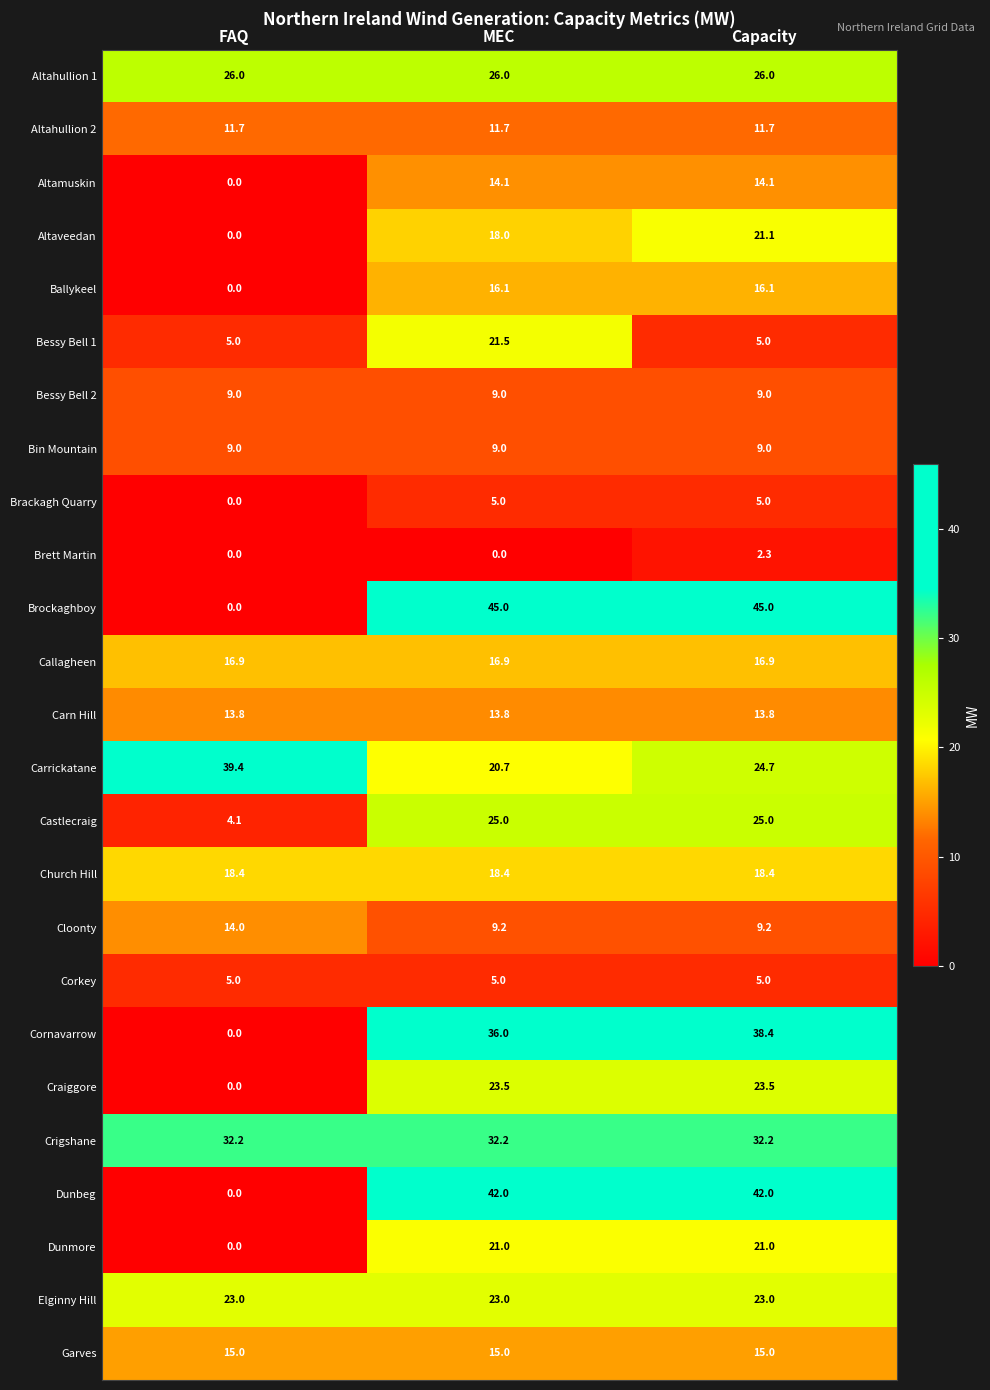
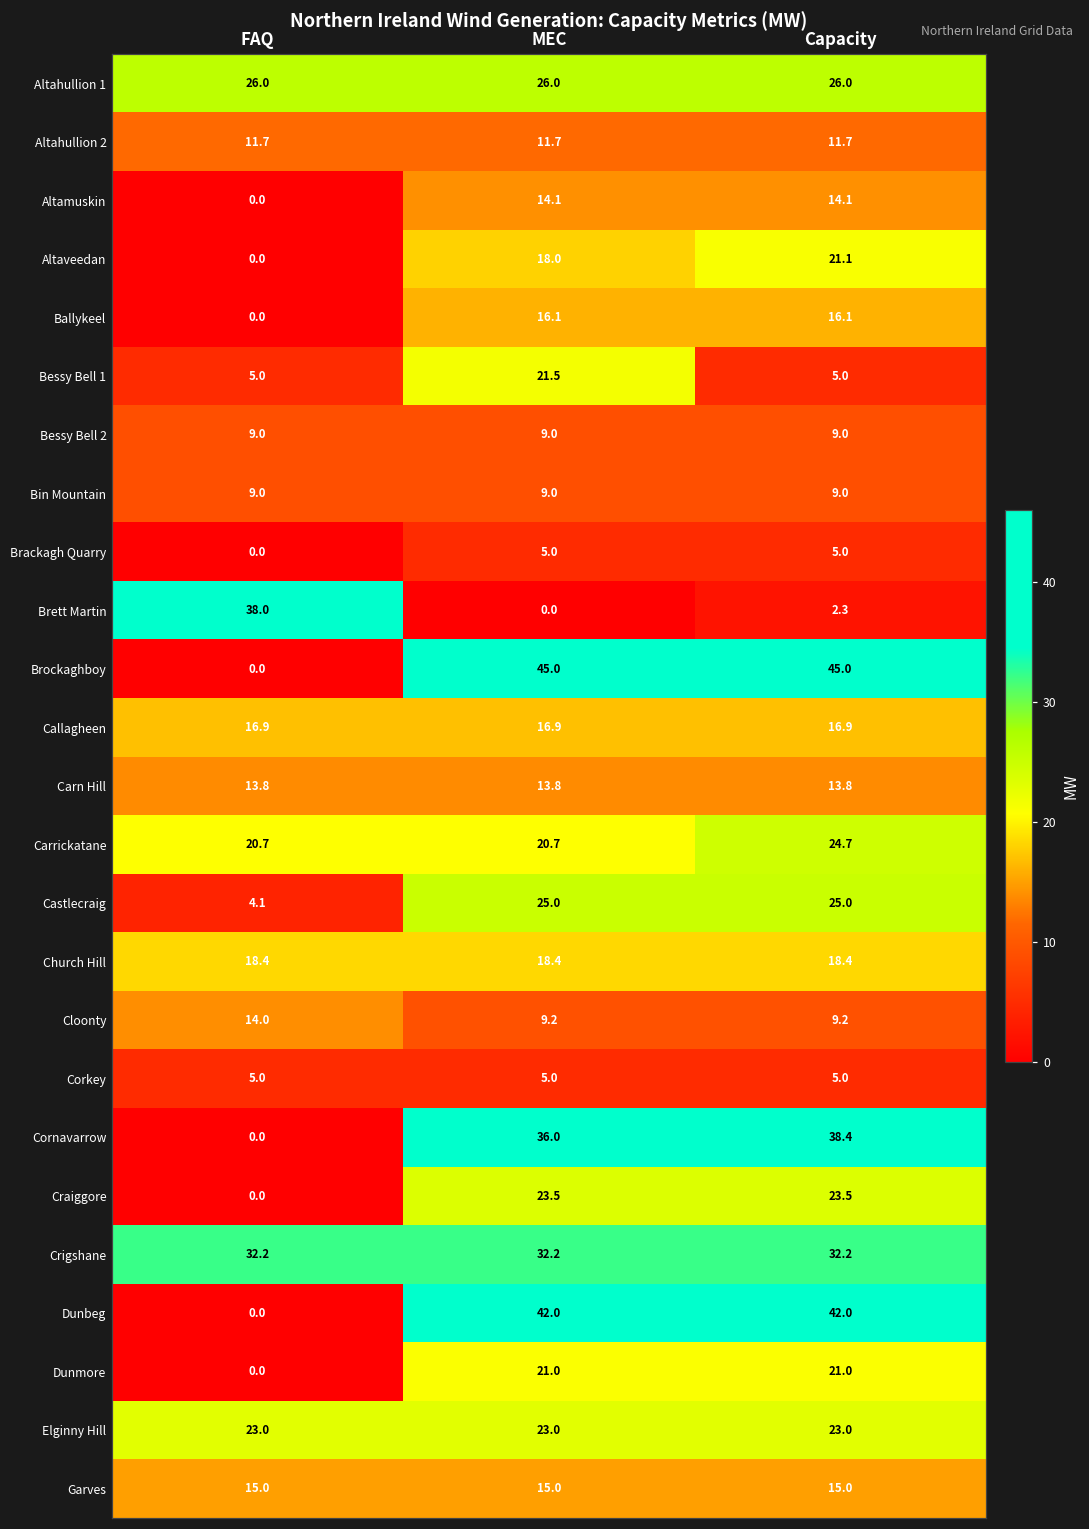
Brett Martin, FAQ: 0.0 -> 38.0
Carrickatane, FAQ: 39.4 -> 20.7
